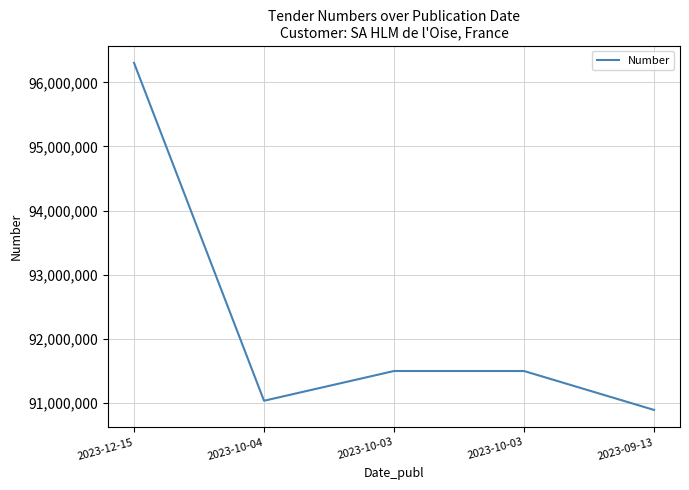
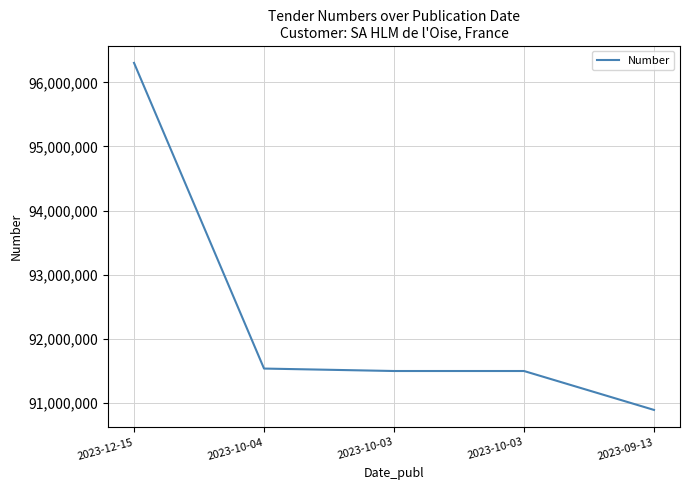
2023-10-04: 91,000,000 -> 91,500,000
